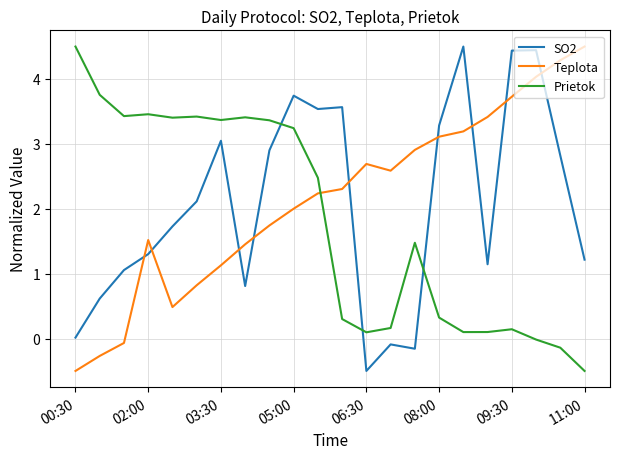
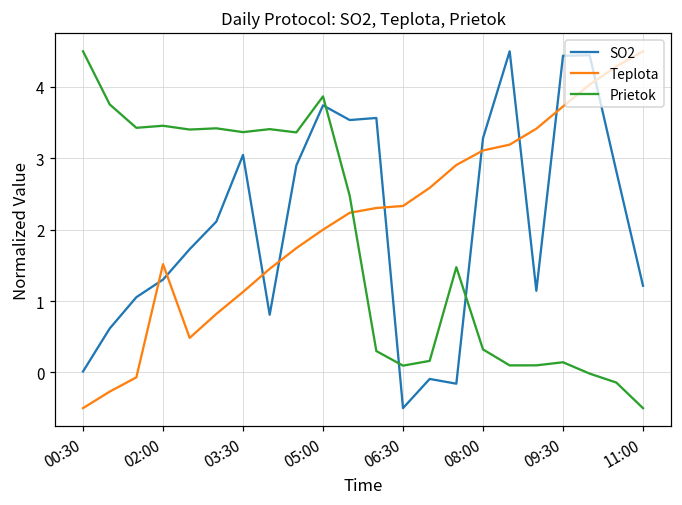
Prietok, 05:00: 3.2 -> 3.9
Teplota, 06:30: 2.7 -> 2.3
